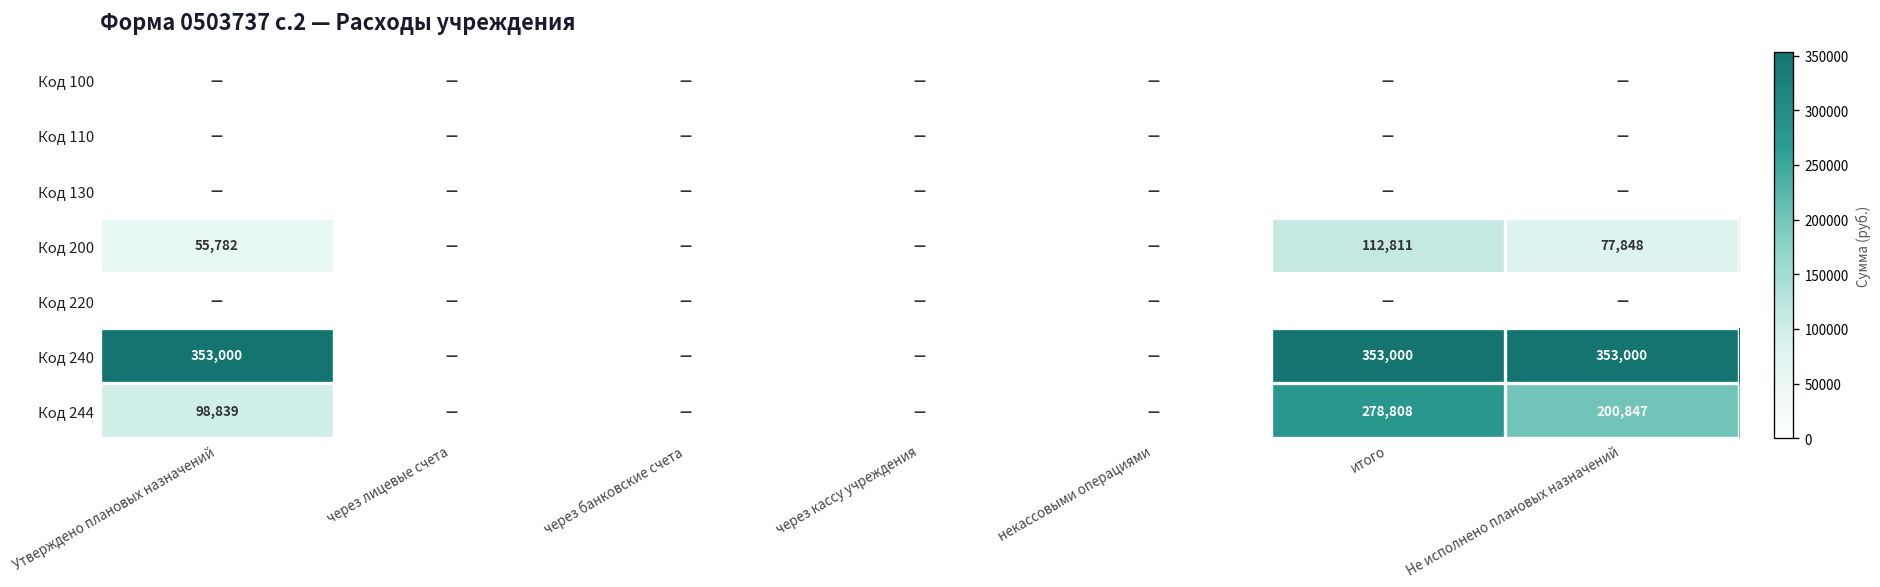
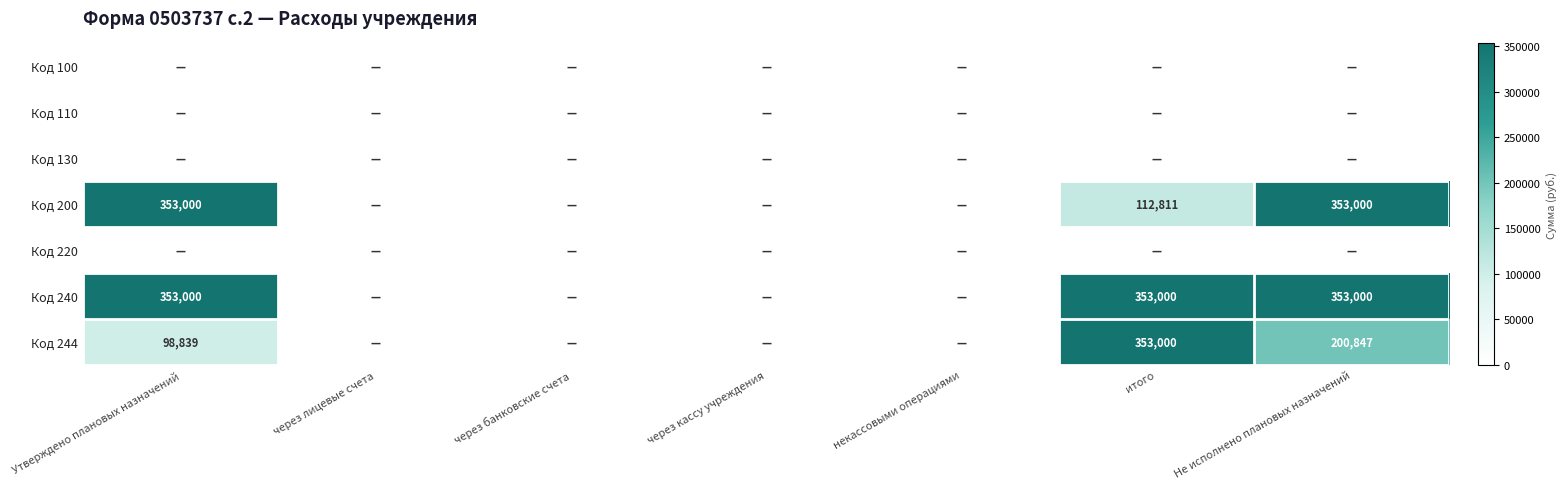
Код 200, Утверждено плановых назначений: 55,782 -> 353,000
Код 200, Не исполнено плановых назначений: 77,848 -> 353,000
Код 244, итого: 278,808 -> 353,000
